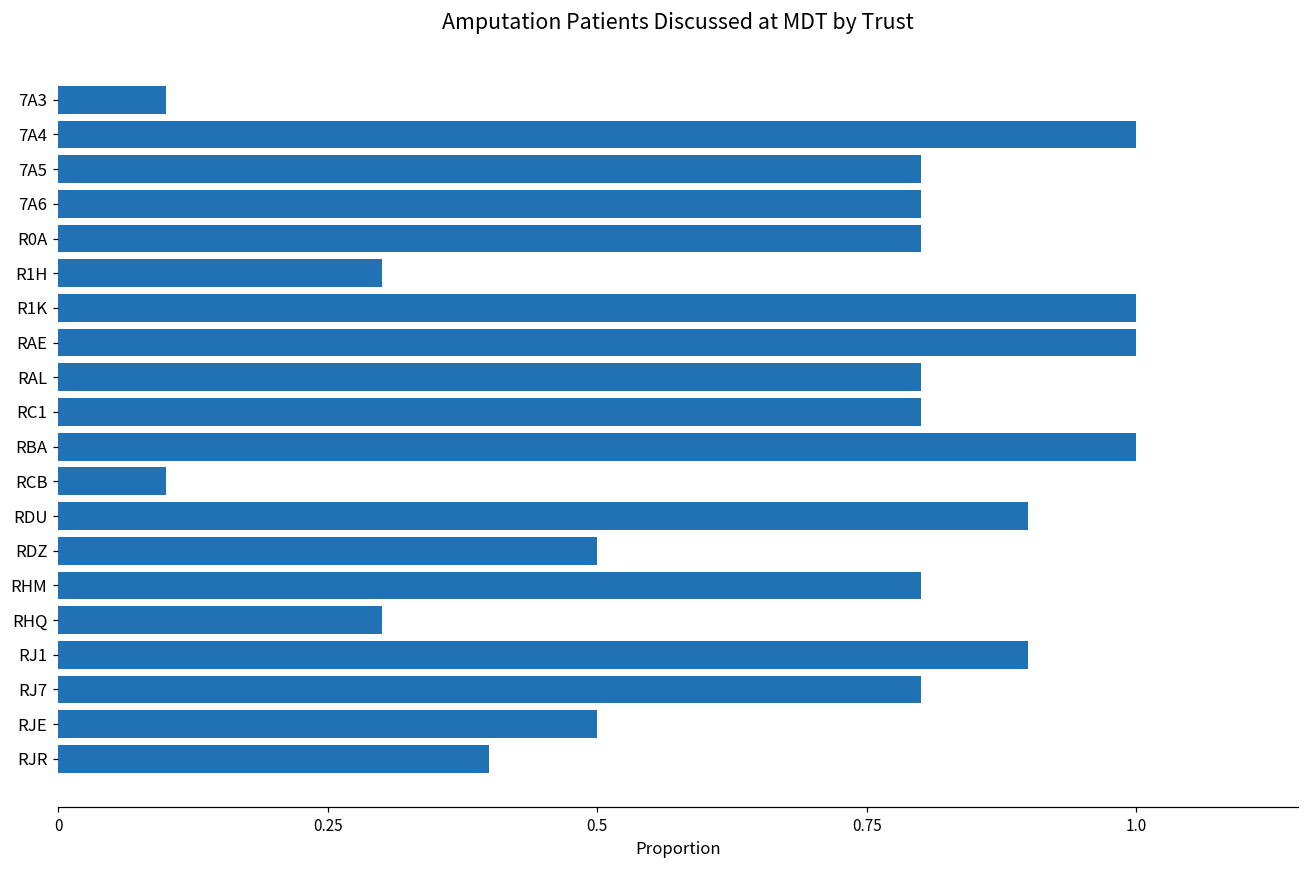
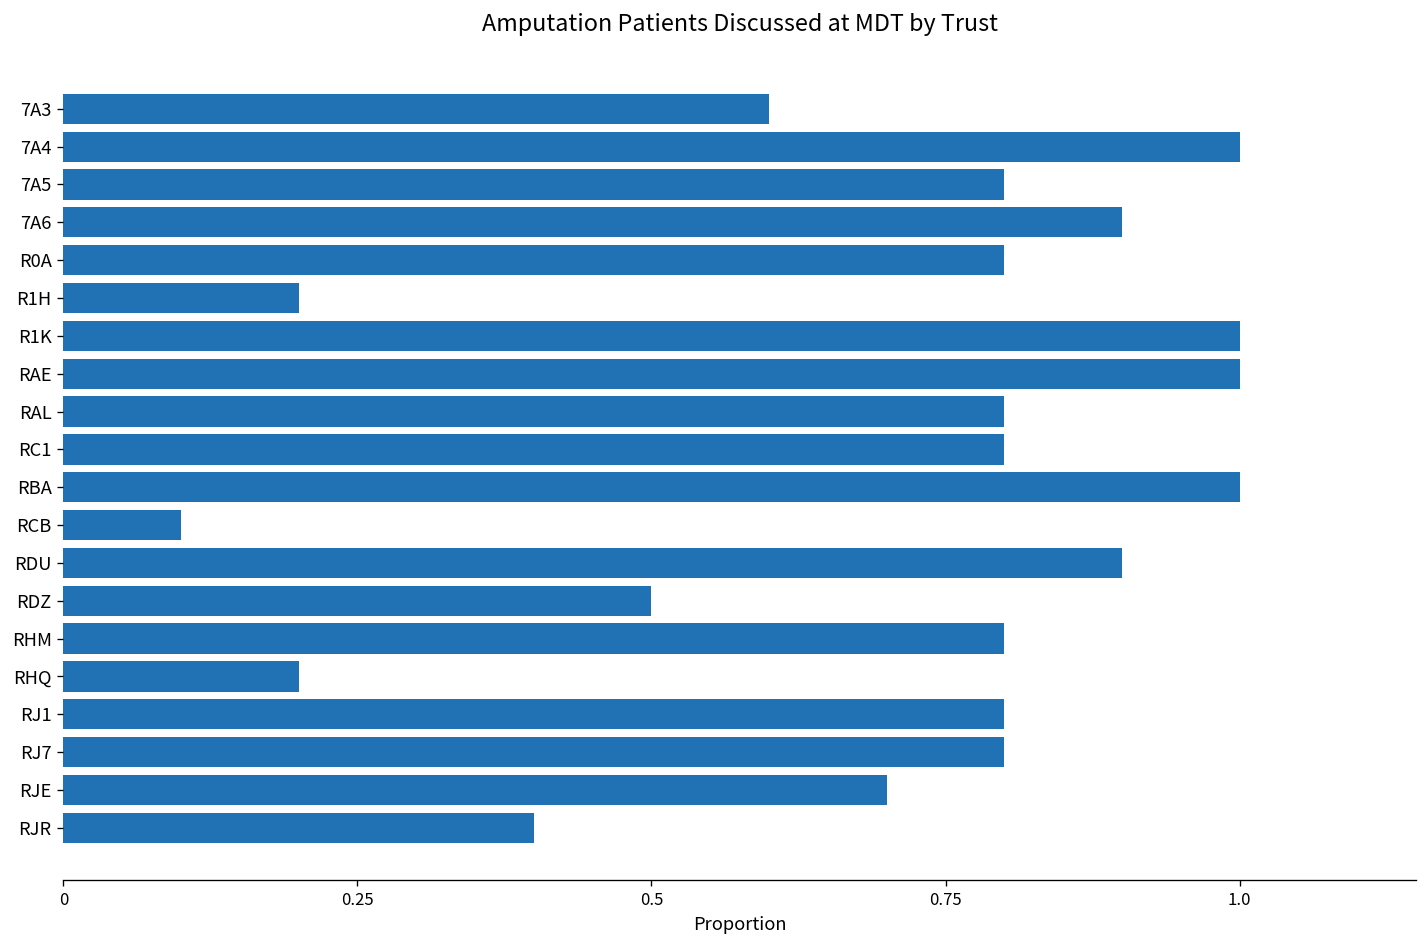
7A3: 0.1 -> 0.6
7A6: 0.8 -> 0.9
R1H: 0.3 -> 0.2
RHQ: 0.3 -> 0.2
RJ1: 0.9 -> 0.8
RJE: 0.5 -> 0.7
